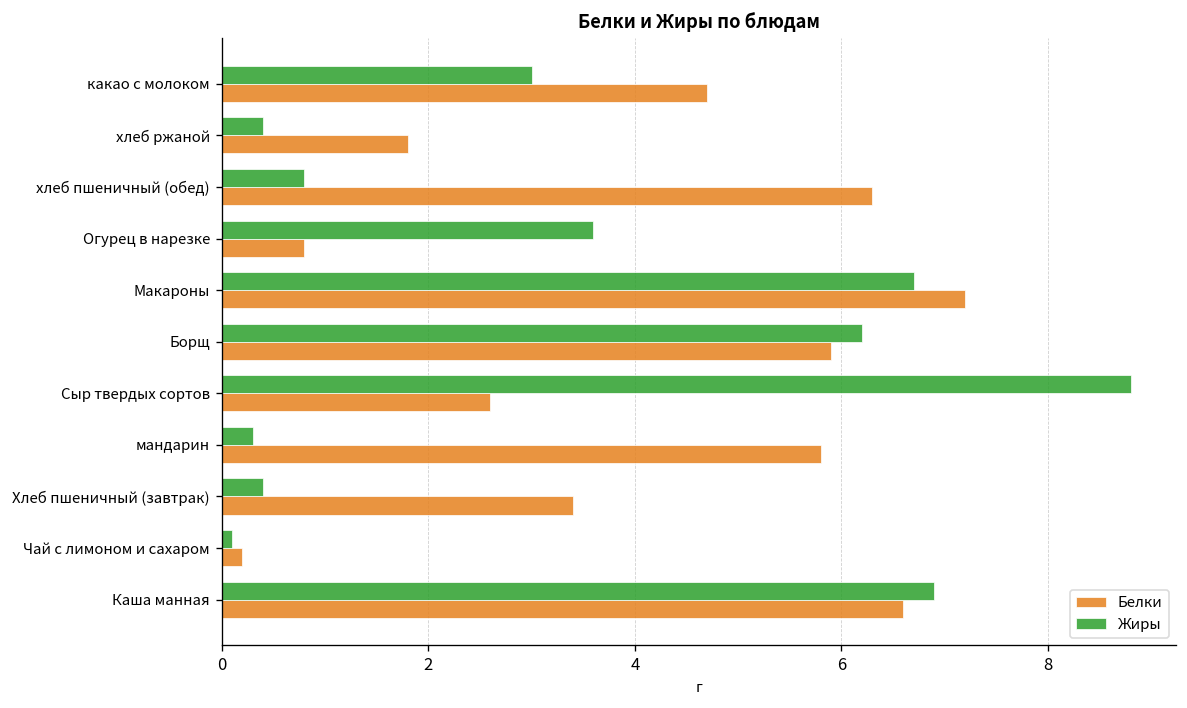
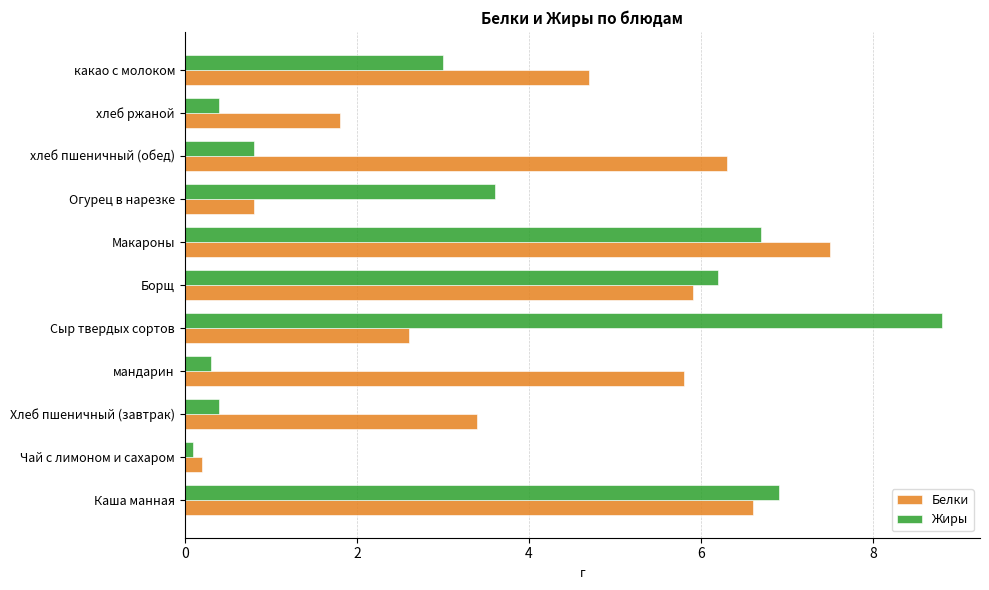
Белки, Макароны: 7.2 -> 7.5
